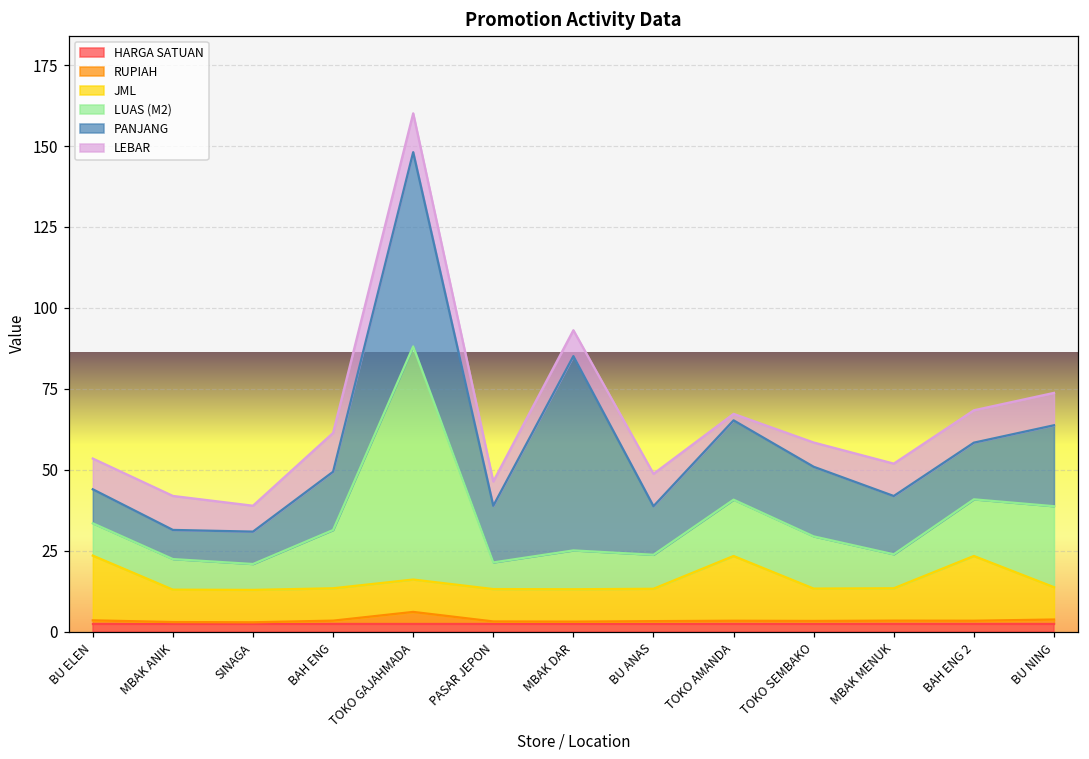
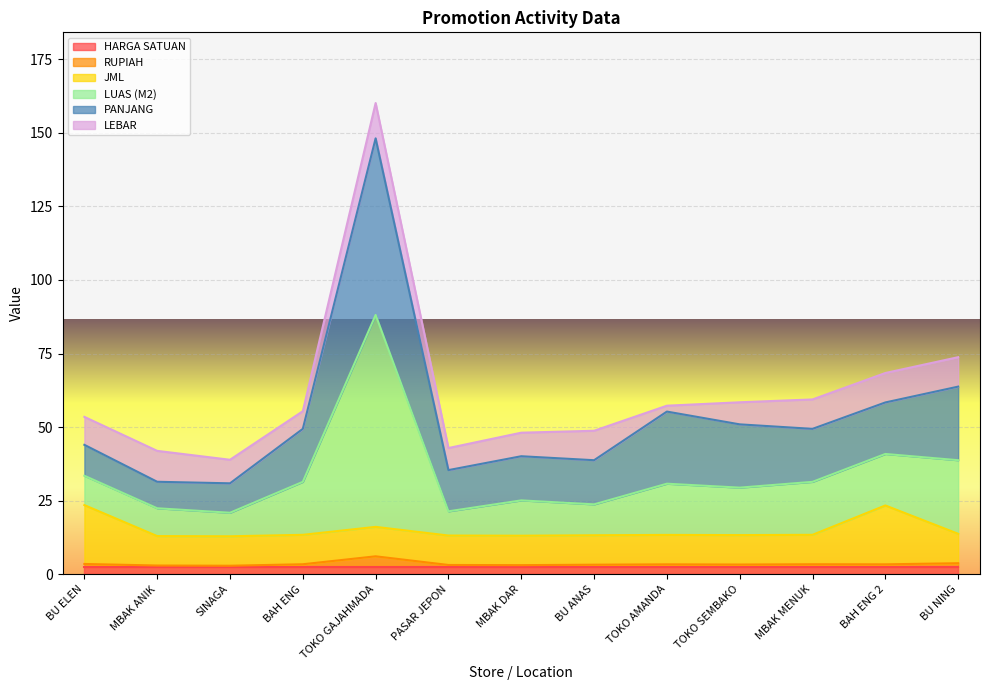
LEBAR, BAH ENG: 12 -> 6
PANJANG, PASAR JEPON: 18 -> 14
PANJANG, MBAK DAR: 60 -> 15
JML, TOKO AMANDA: 20 -> 10
LUAS (M2), MBAK MENUK: 10 -> 18
